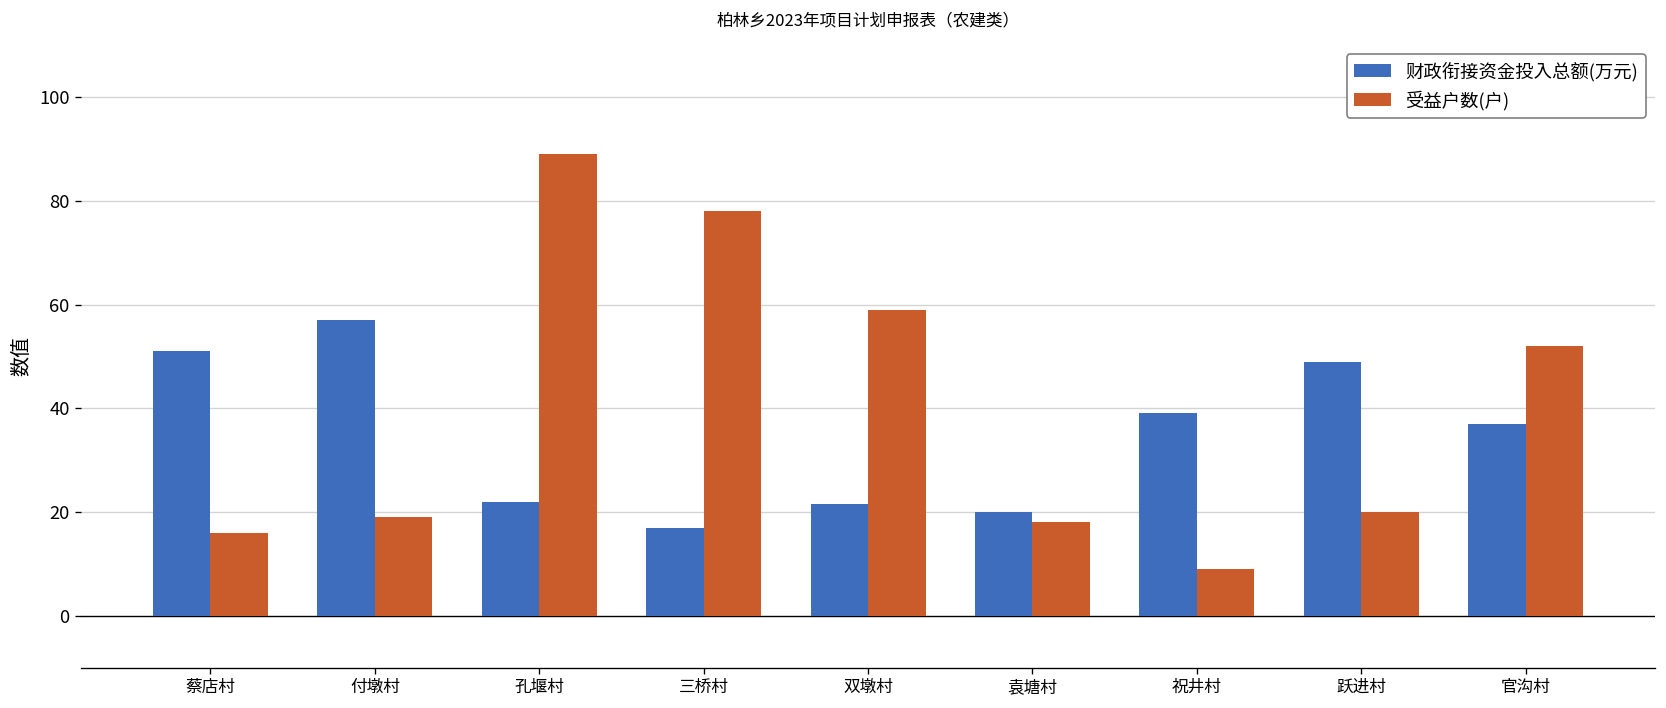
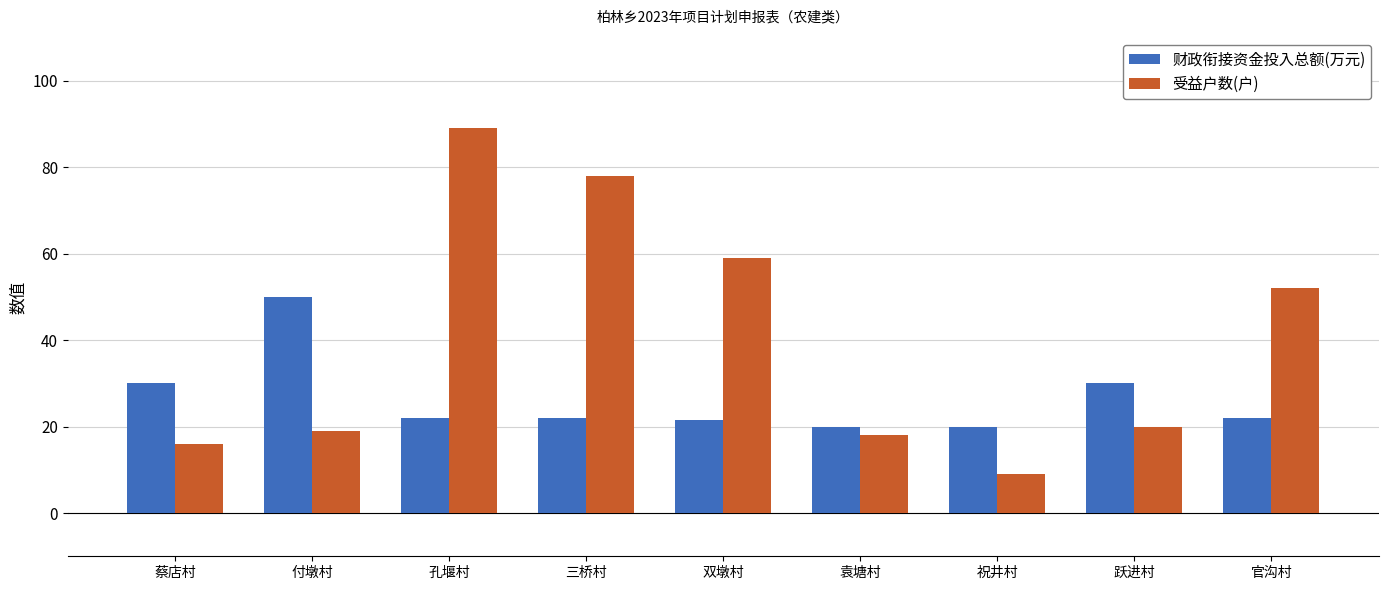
财政衔接资金投入总额(万元), 蔡店村: 51 -> 30
财政衔接资金投入总额(万元), 付墩村: 57 -> 50
财政衔接资金投入总额(万元), 三桥村: 17 -> 22
财政衔接资金投入总额(万元), 祝井村: 39 -> 20
财政衔接资金投入总额(万元), 跃进村: 49 -> 30
财政衔接资金投入总额(万元), 官沟村: 37 -> 22
